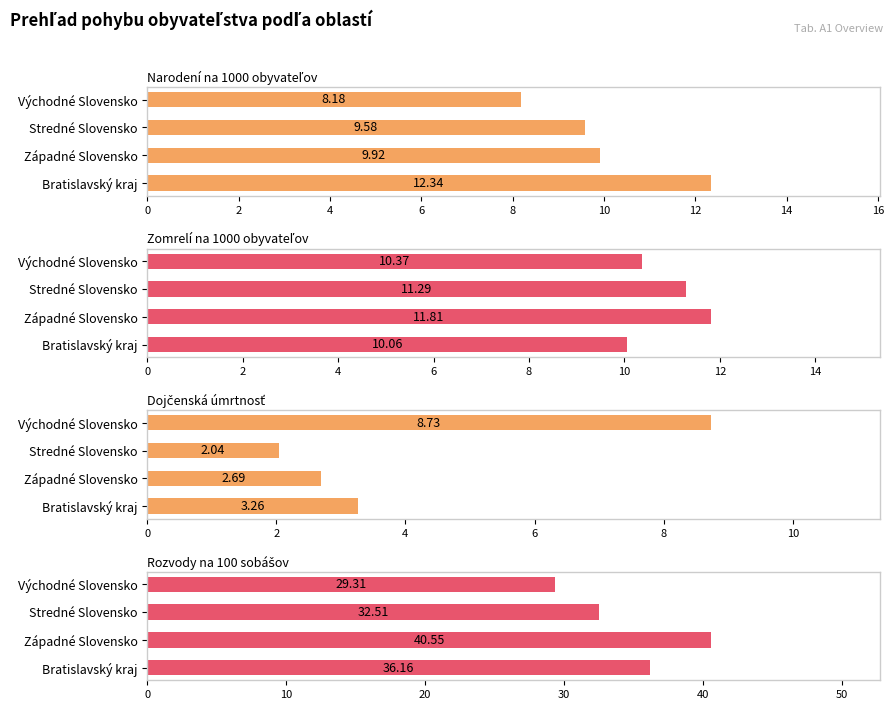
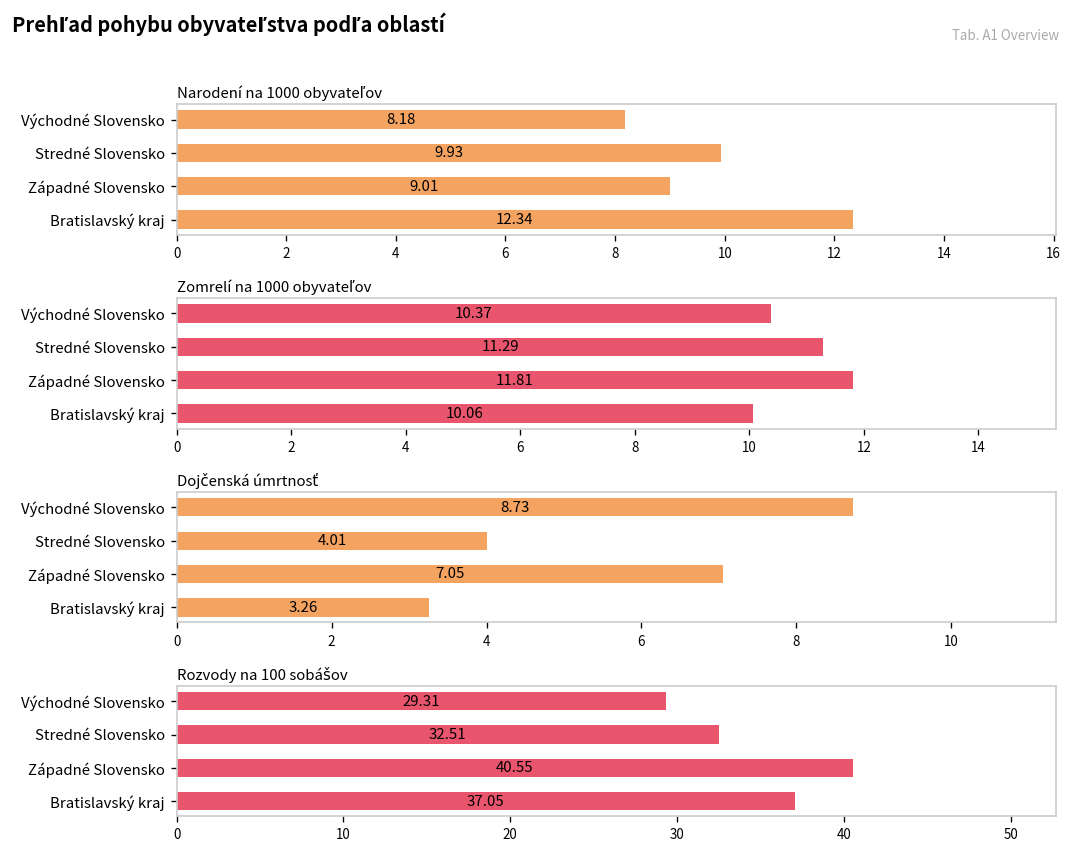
Narodení na 1000 obyvateľov, Stredné Slovensko: 9.58 -> 9.93
Narodení na 1000 obyvateľov, Západné Slovensko: 9.92 -> 9.01
Dojčenská úmrtnosť, Stredné Slovensko: 2.04 -> 4.01
Dojčenská úmrtnosť, Západné Slovensko: 2.69 -> 7.05
Rozvody na 100 sobášov, Bratislavský kraj: 36.16 -> 37.05
